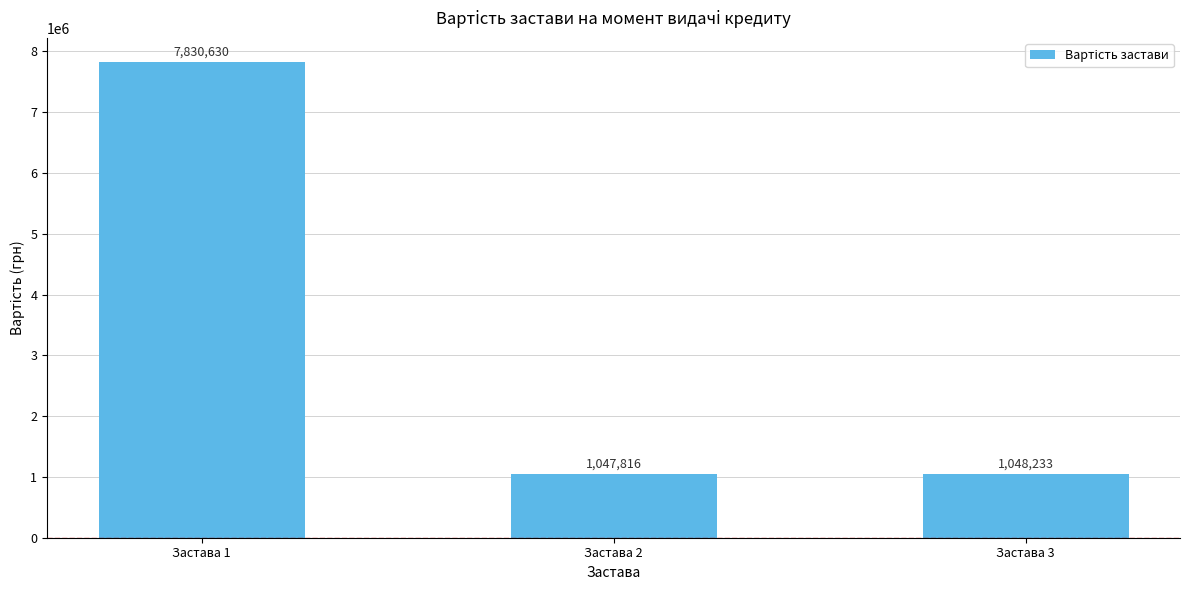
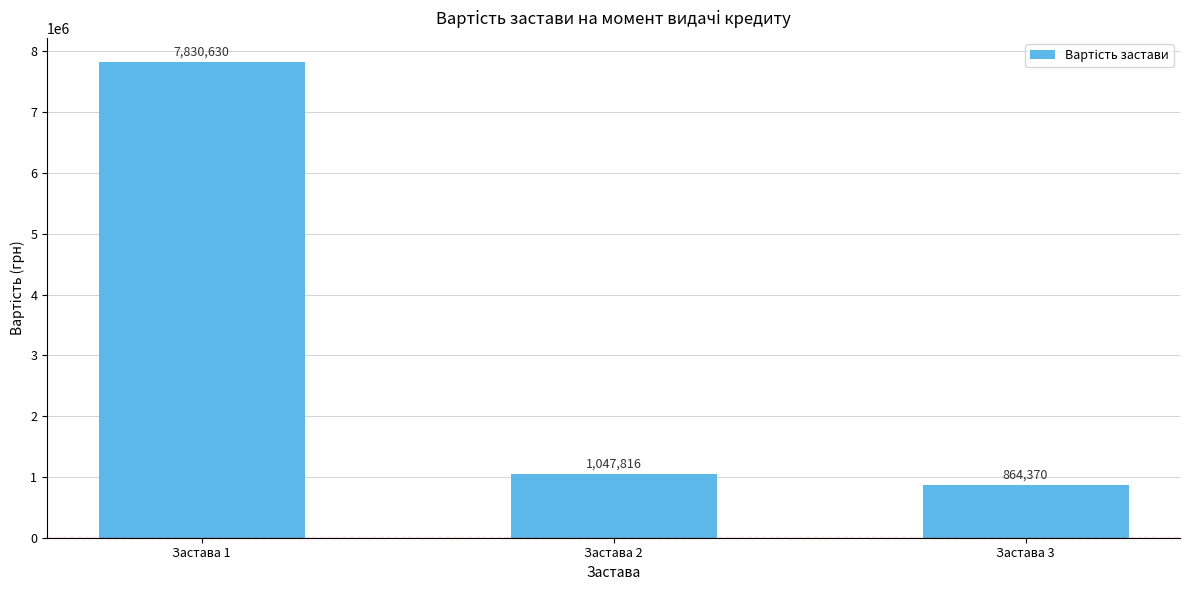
Застава 3: 1,048,233 -> 864,370
